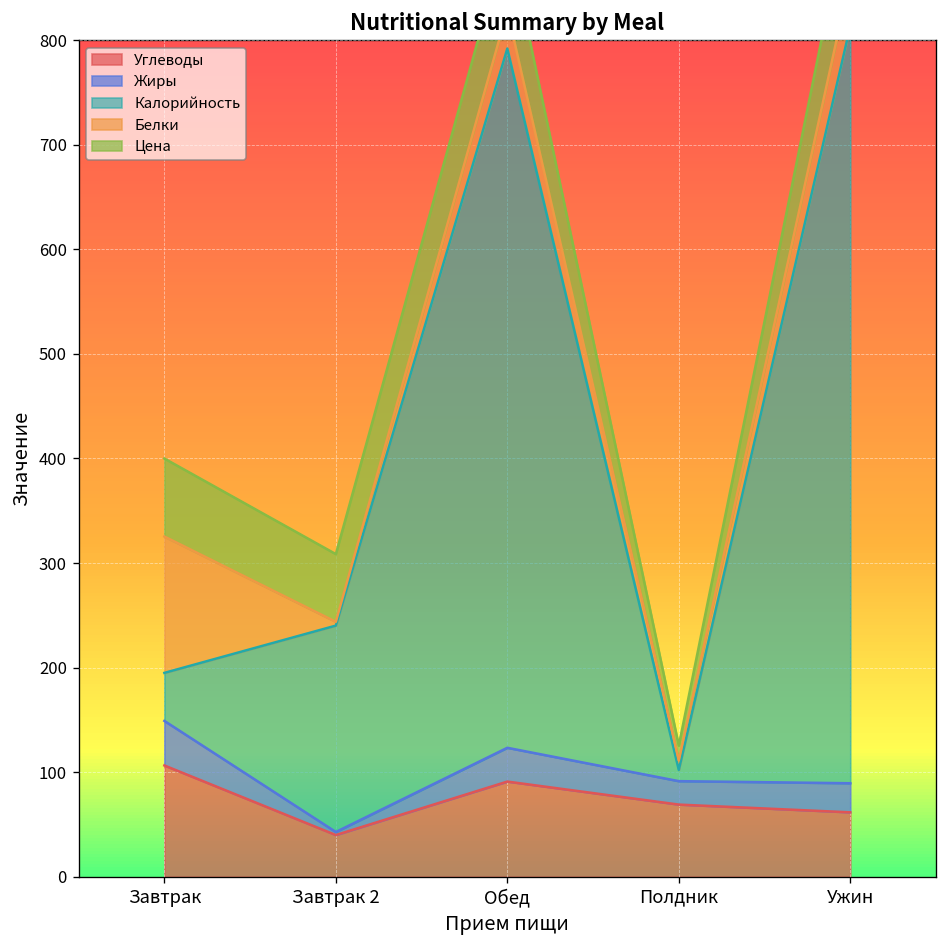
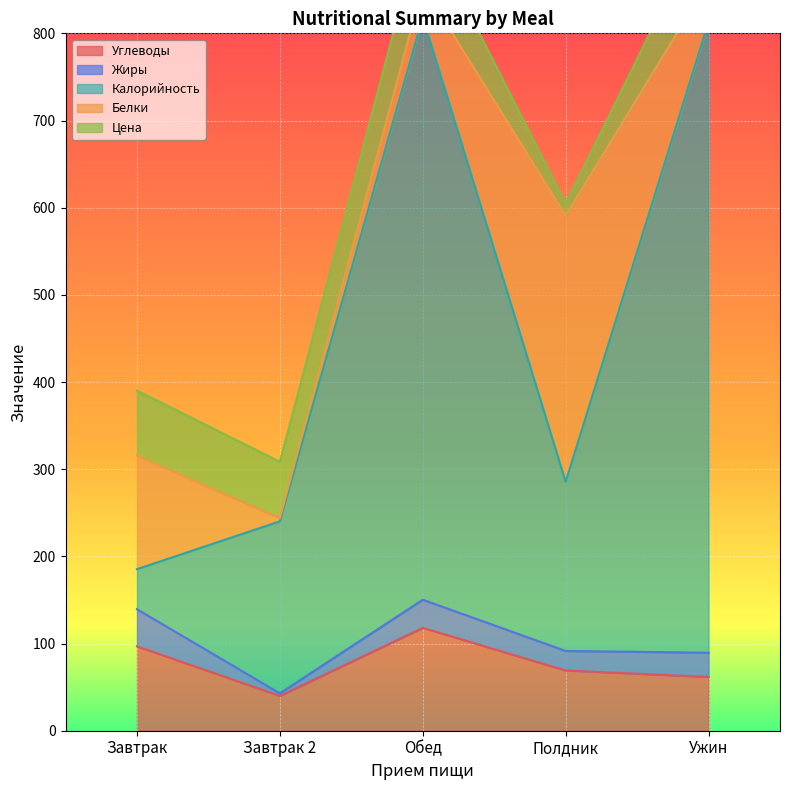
Углеводы, Завтрак: 110 -> 100
Углеводы, Обед: 90 -> 120
Калорийность, Полдник: 10 -> 190
Белки, Полдник: 10 -> 310
